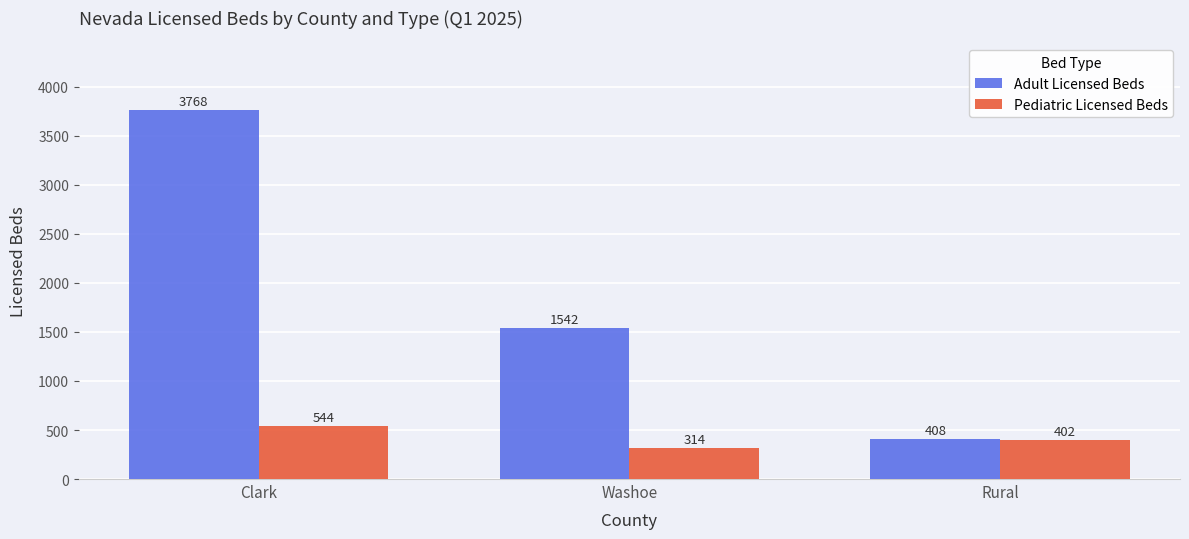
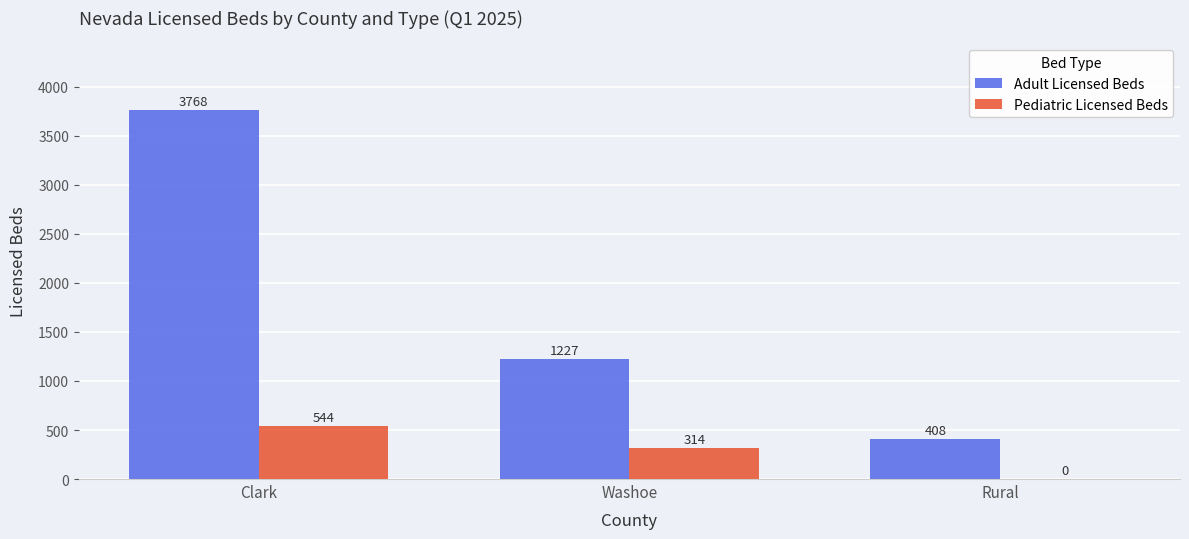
Adult Licensed Beds, Washoe: 1542 -> 1227
Pediatric Licensed Beds, Rural: 402 -> 0
